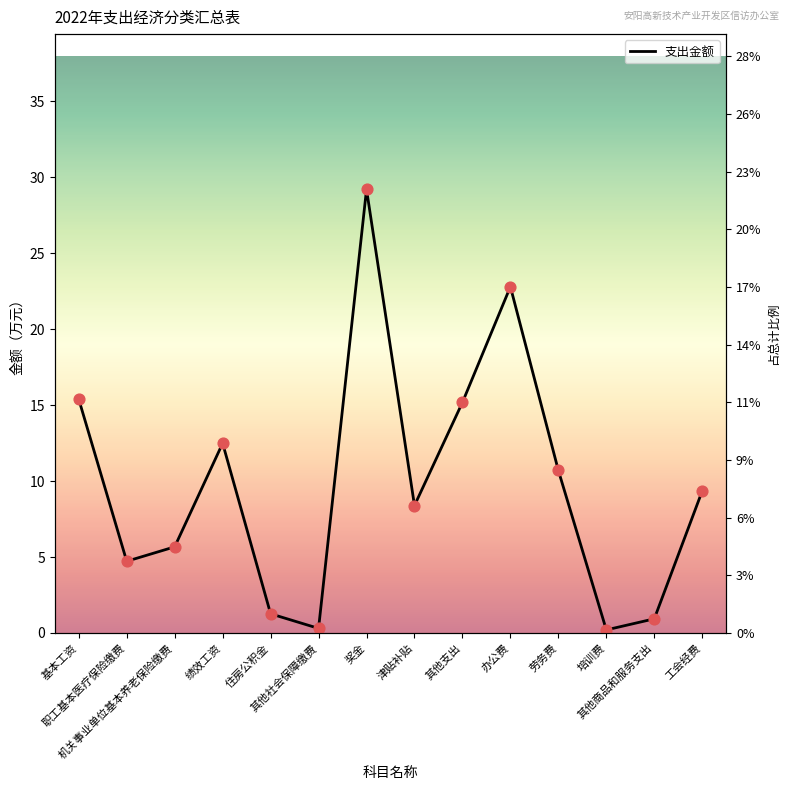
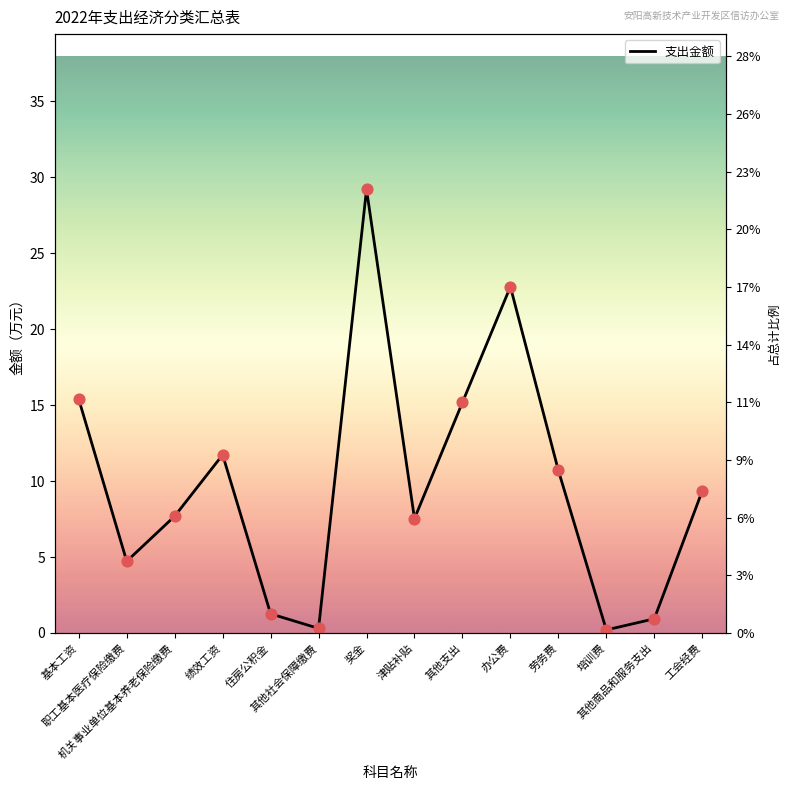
机关事业单位基本养老保险缴费: 5.7 -> 7.7
绩效工资: 12.5 -> 11.7
津贴补贴: 8.4 -> 7.5
